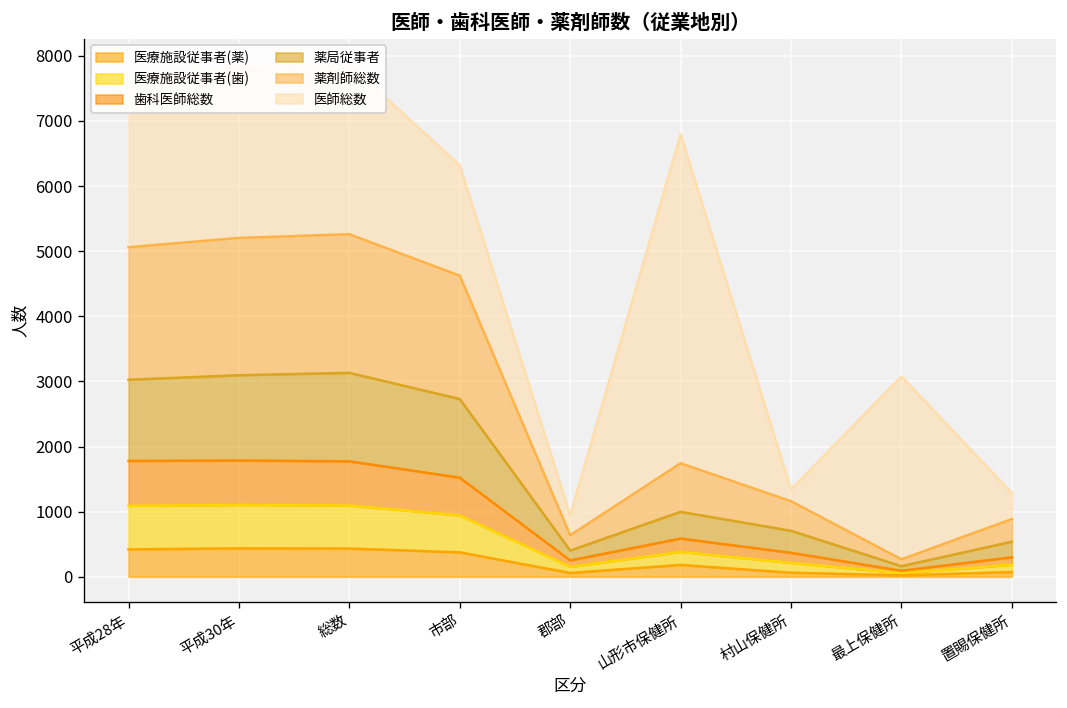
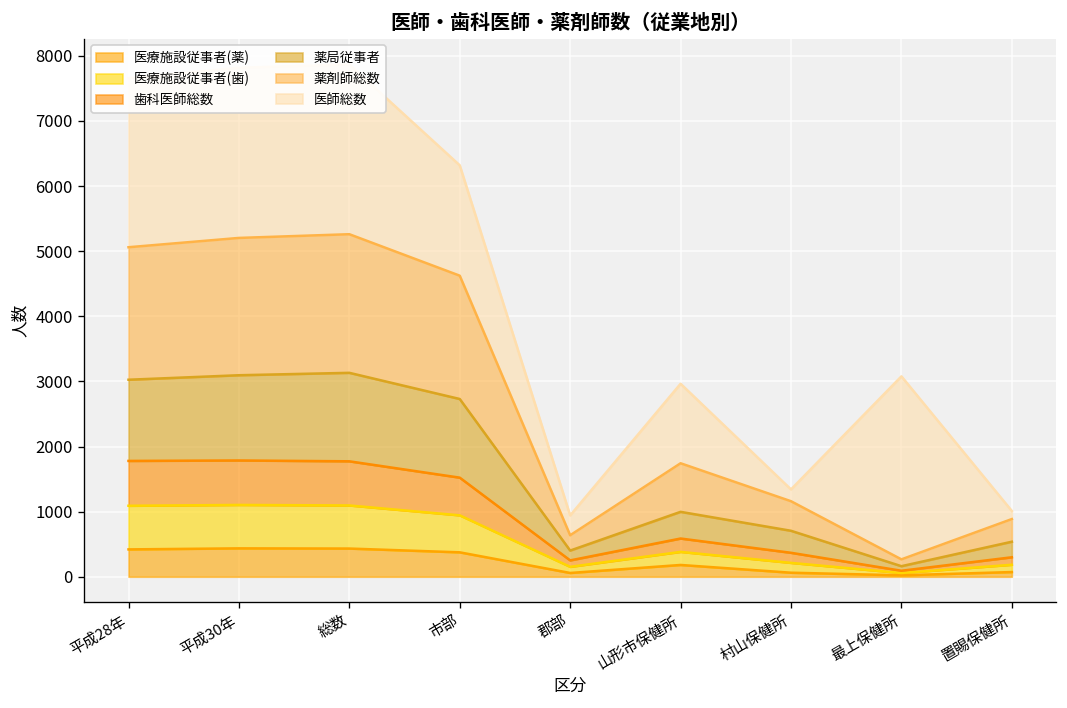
医師総数, 山形市保健所: 5100 -> 1200
医師総数, 置賜保健所: 400 -> 100
